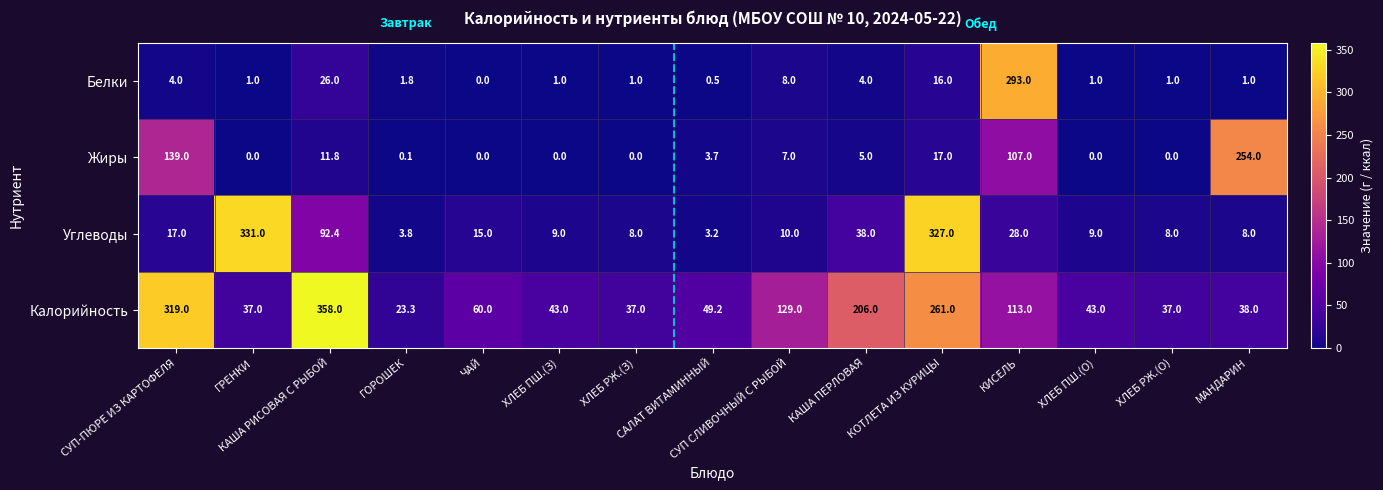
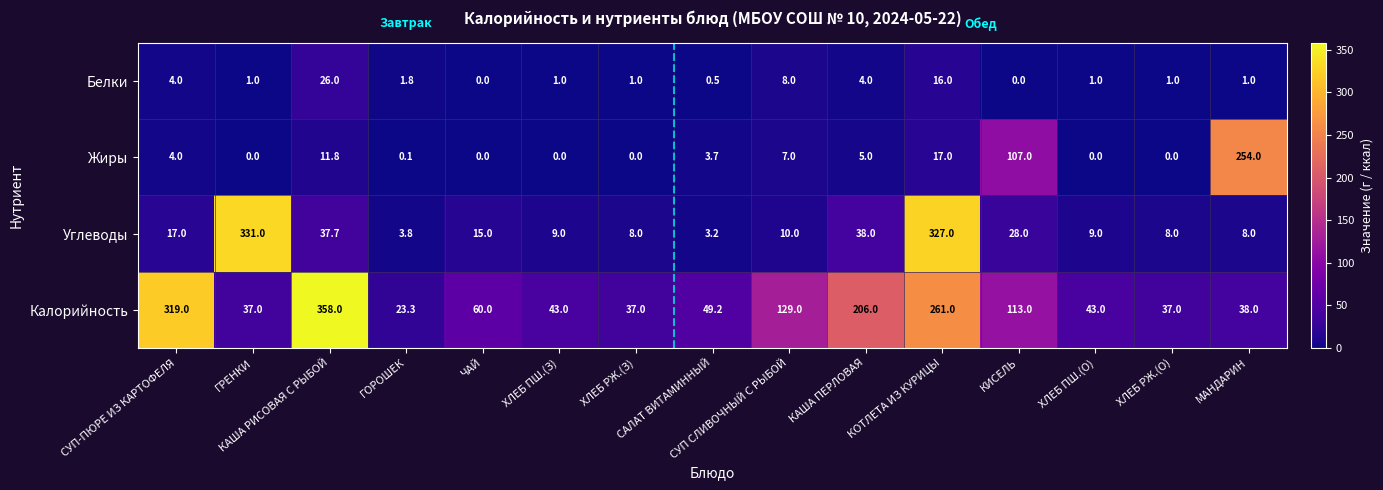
Белки, КИСЕЛЬ: 293.0 -> 0.0
Жиры, СУП-ПЮРЕ ИЗ КАРТОФЕЛЯ: 139.0 -> 4.0
Углеводы, КАША РИСОВАЯ С РЫБОЙ: 92.4 -> 37.7
